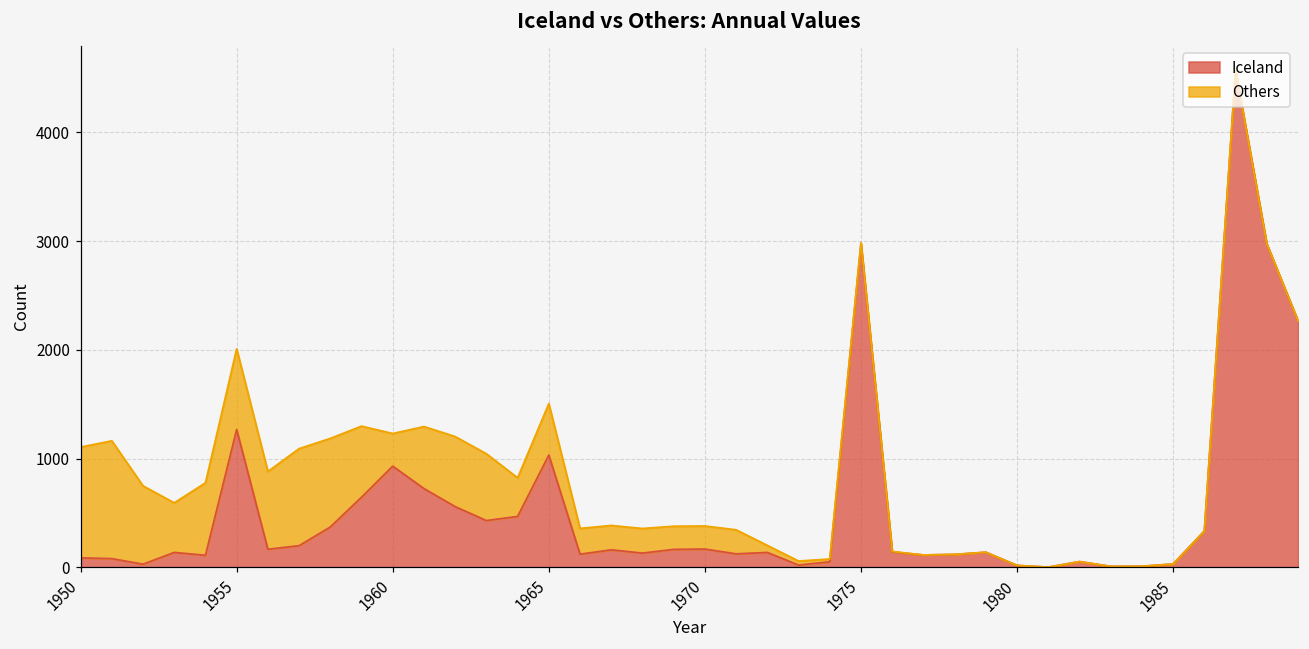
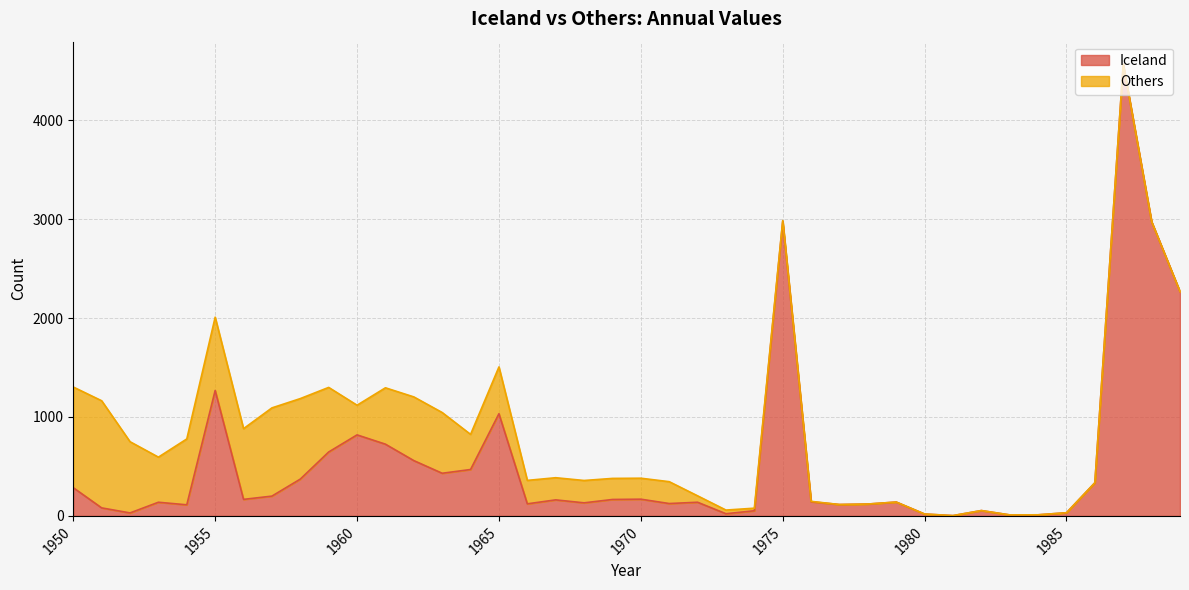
Iceland, 1950: 100 -> 300
Iceland, 1960: 900 -> 800
